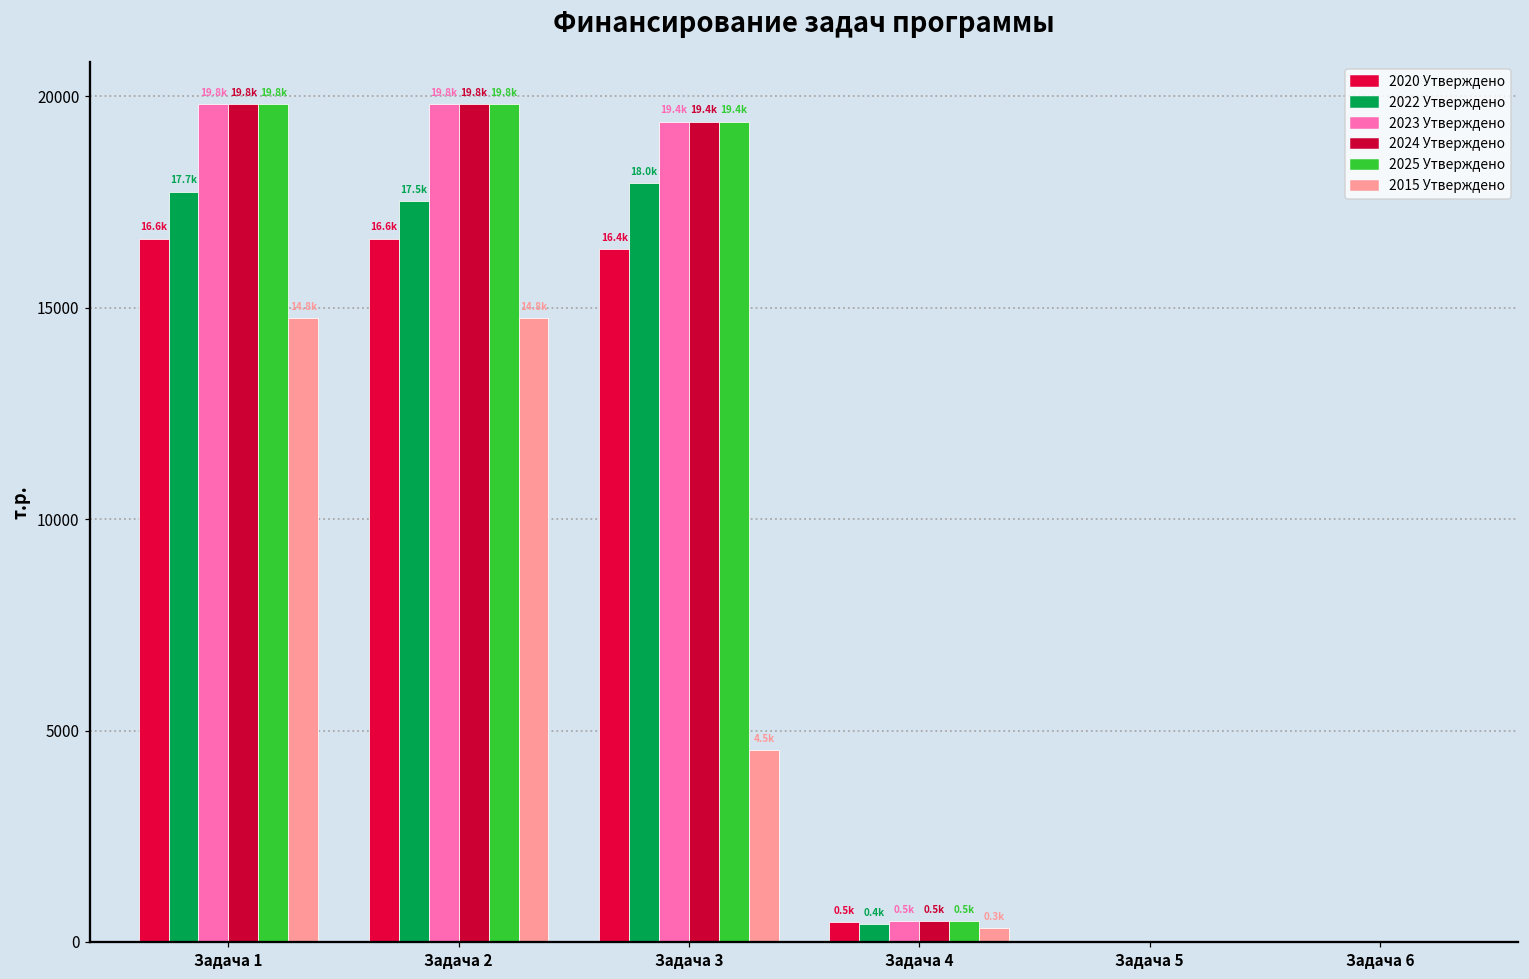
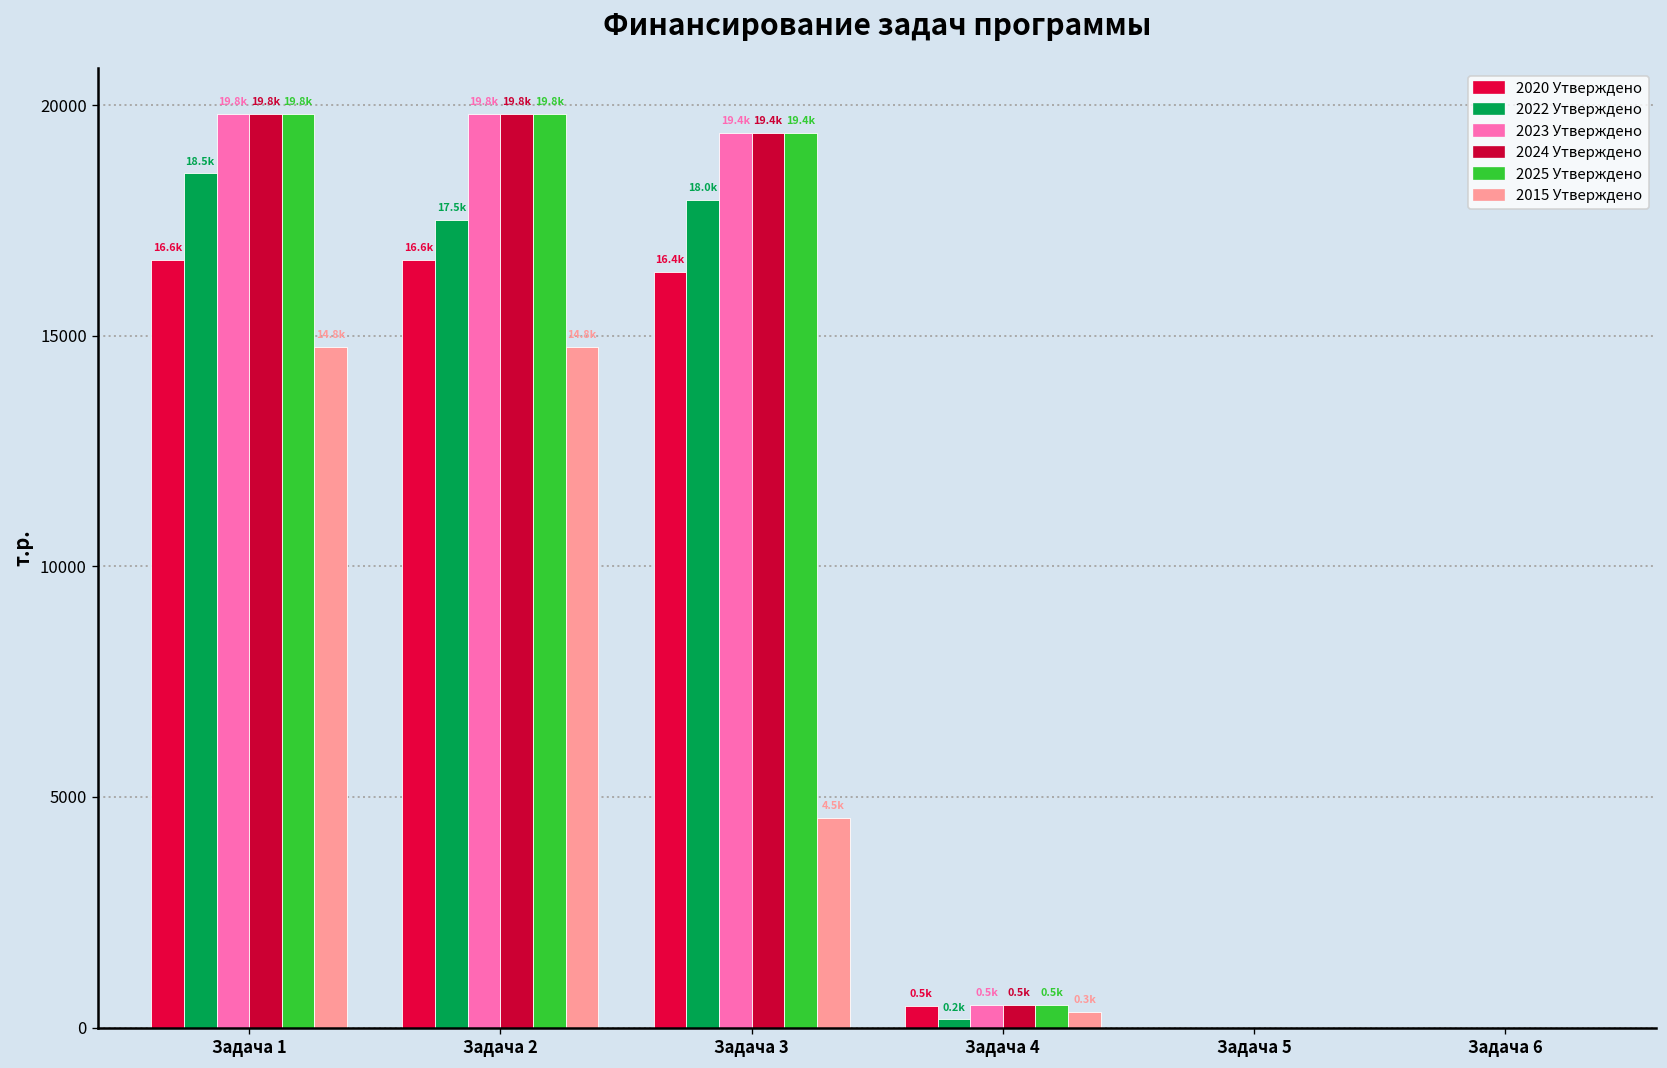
2022 Утверждено, Задача 1: 17.7k -> 18.5k
2022 Утверждено, Задача 4: 0.4k -> 0.2k
